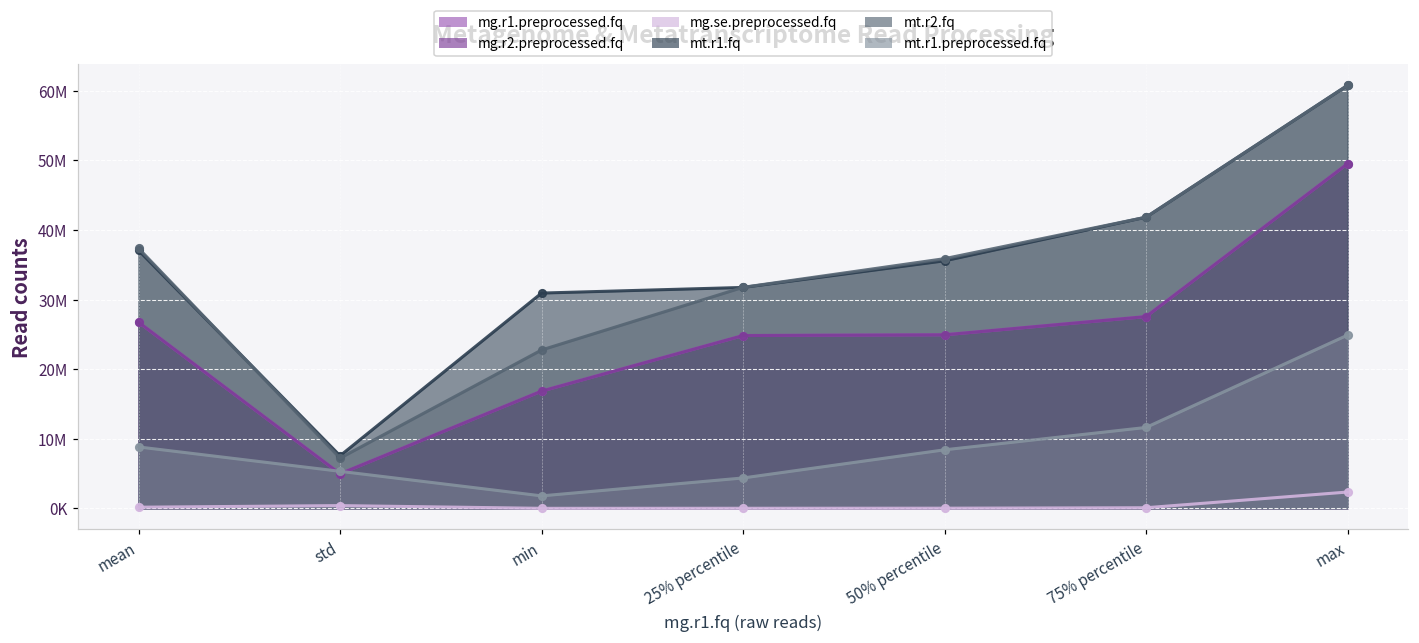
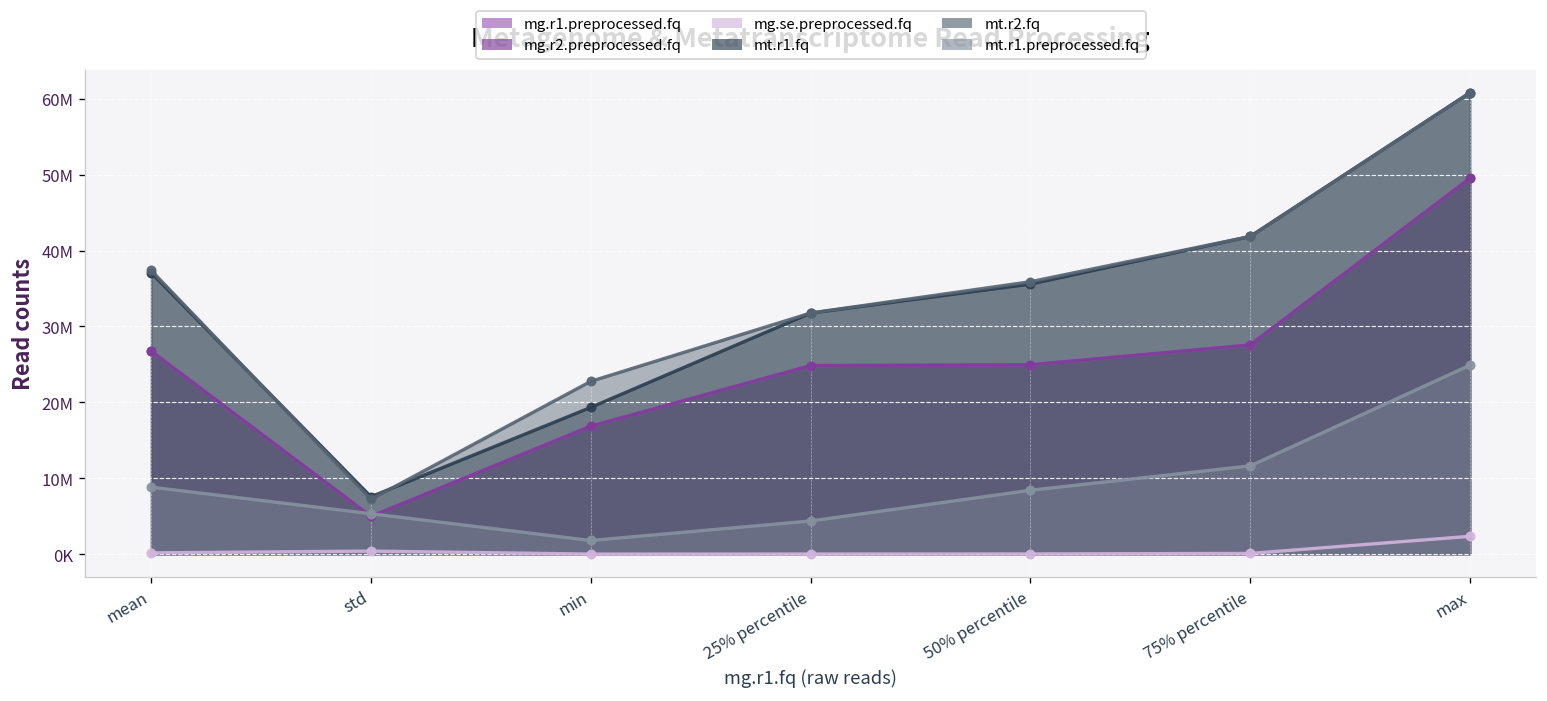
mt.r1.fq, min: 31000000 -> 19000000
